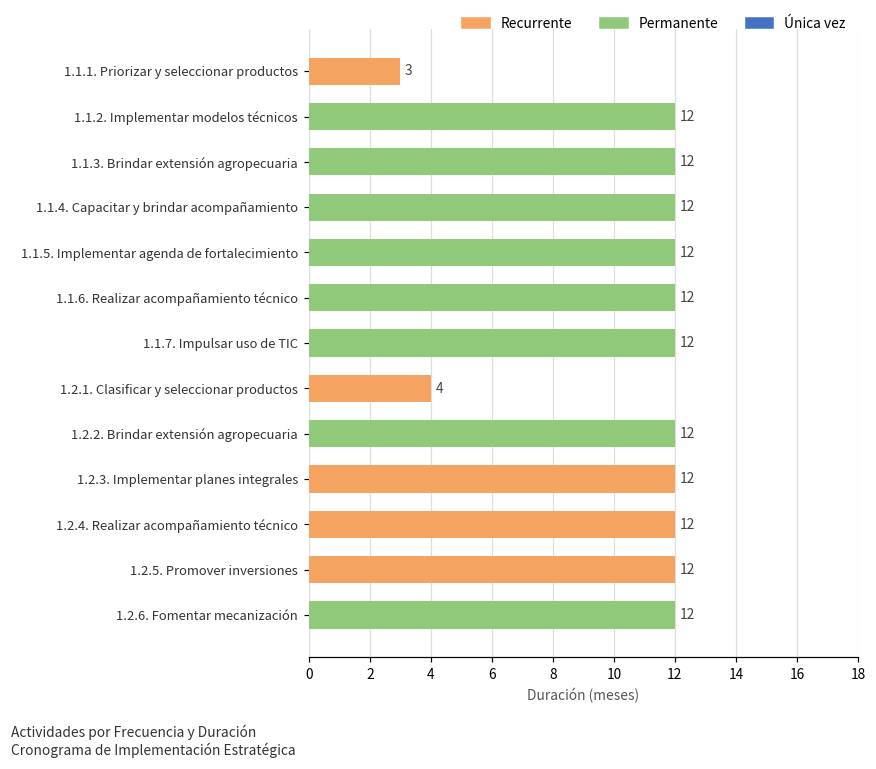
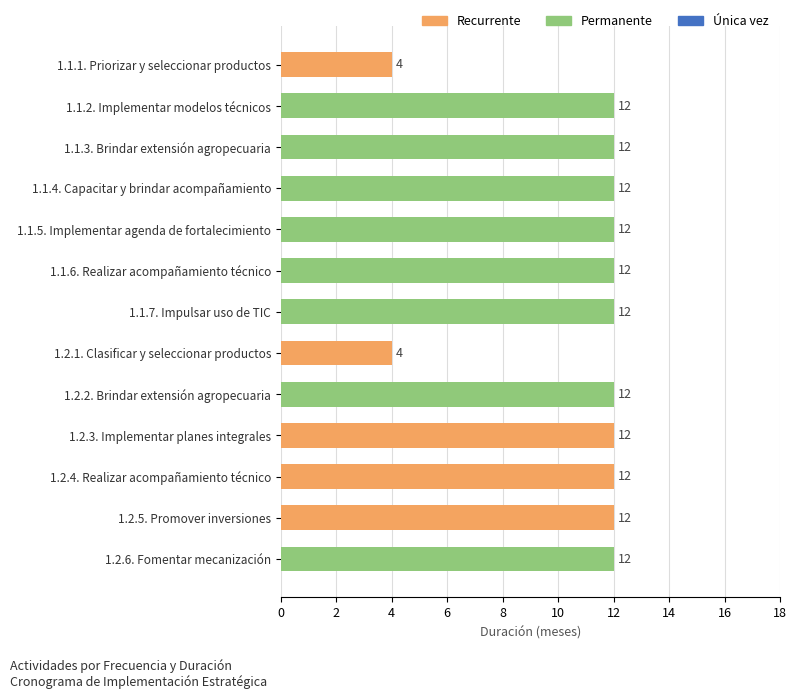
1.1.1. Priorizar y seleccionar productos: 3 -> 4
